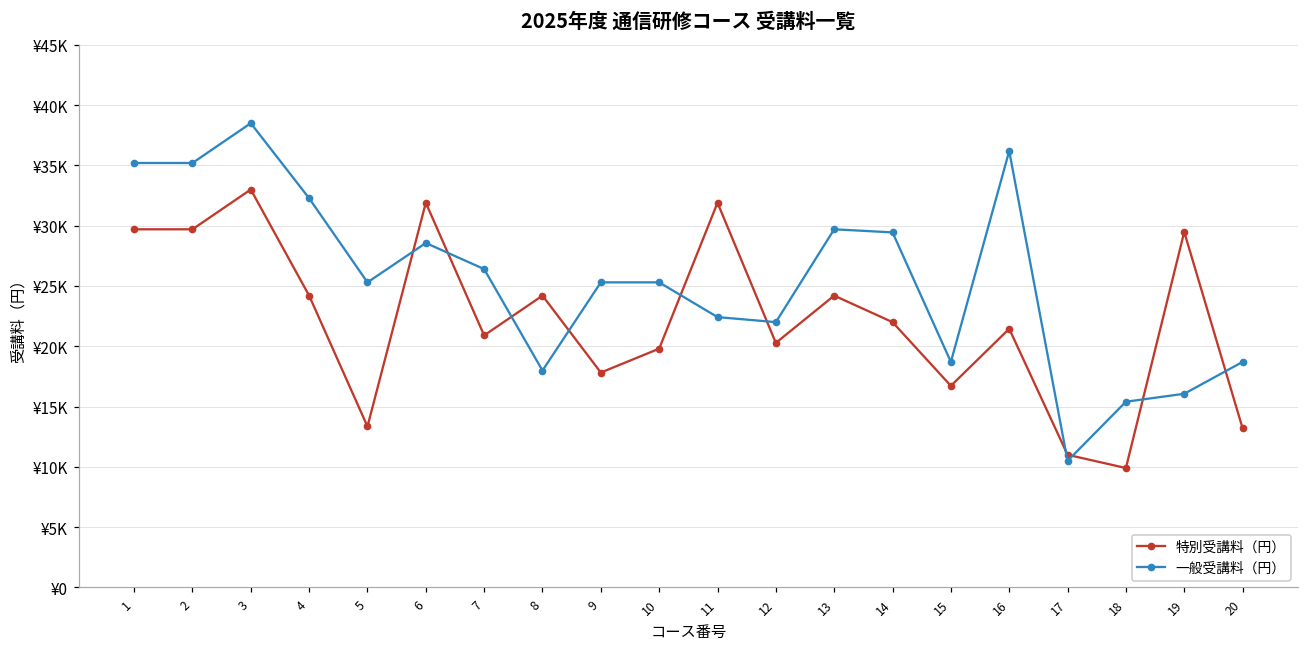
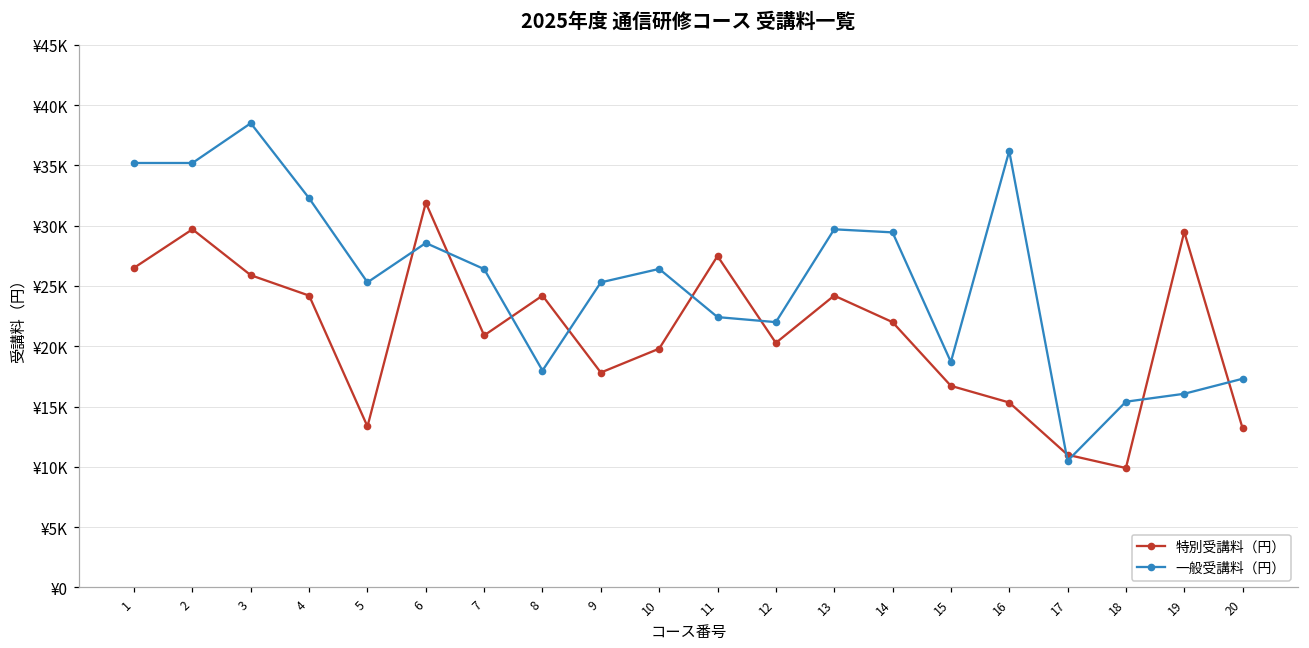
特別受講料（円）, 1: ¥29700 -> ¥26500
特別受講料（円）, 3: ¥33000 -> ¥25900
一般受講料（円）, 10: ¥25300 -> ¥26400
特別受講料（円）, 11: ¥31900 -> ¥27500
特別受講料（円）, 16: ¥21500 -> ¥15300
一般受講料（円）, 20: ¥18700 -> ¥17300
